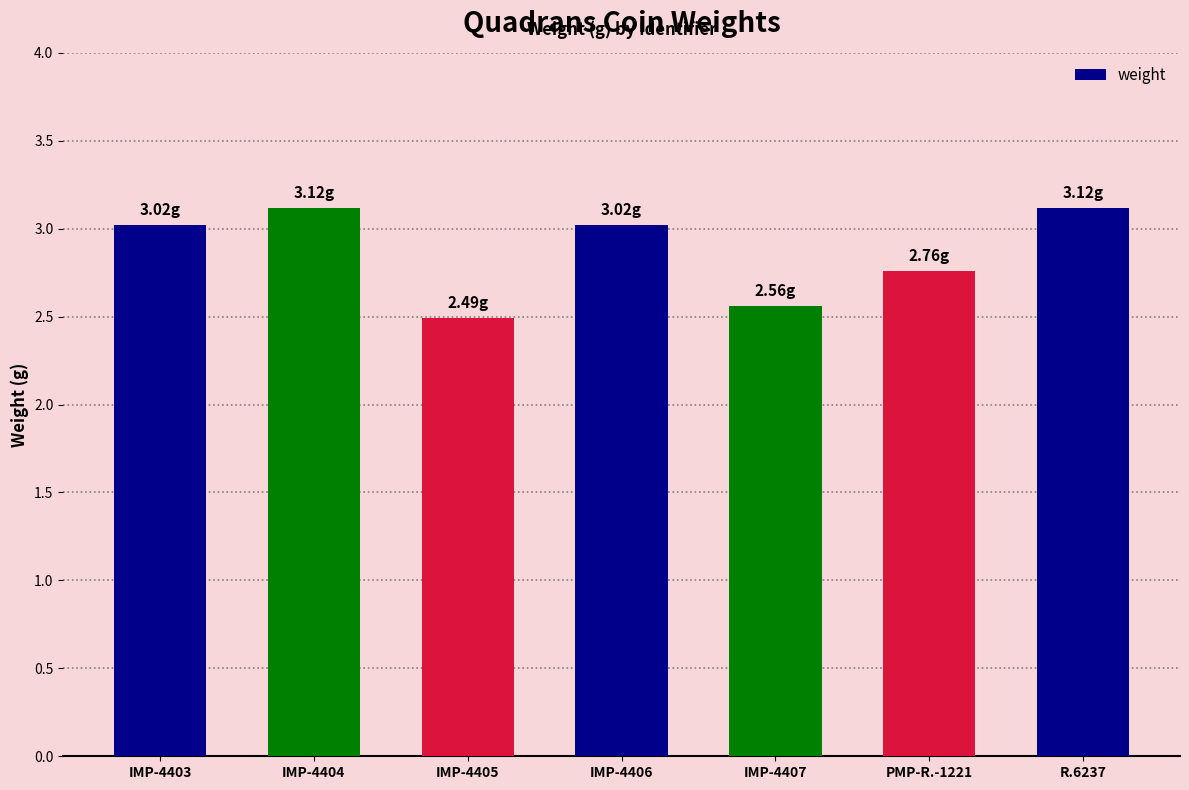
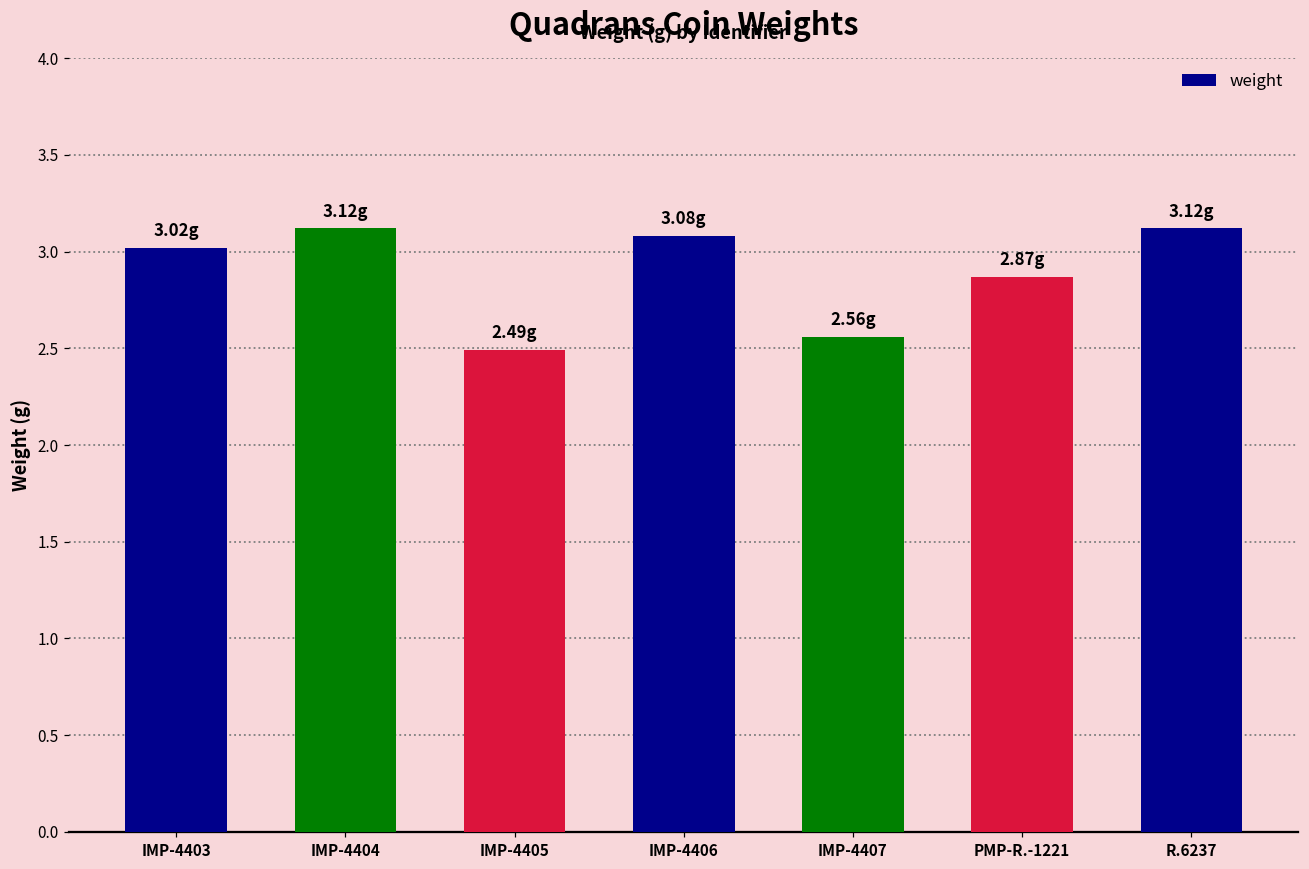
IMP-4406: 3.02g -> 3.08g
PMP-R.-1221: 2.76g -> 2.87g
